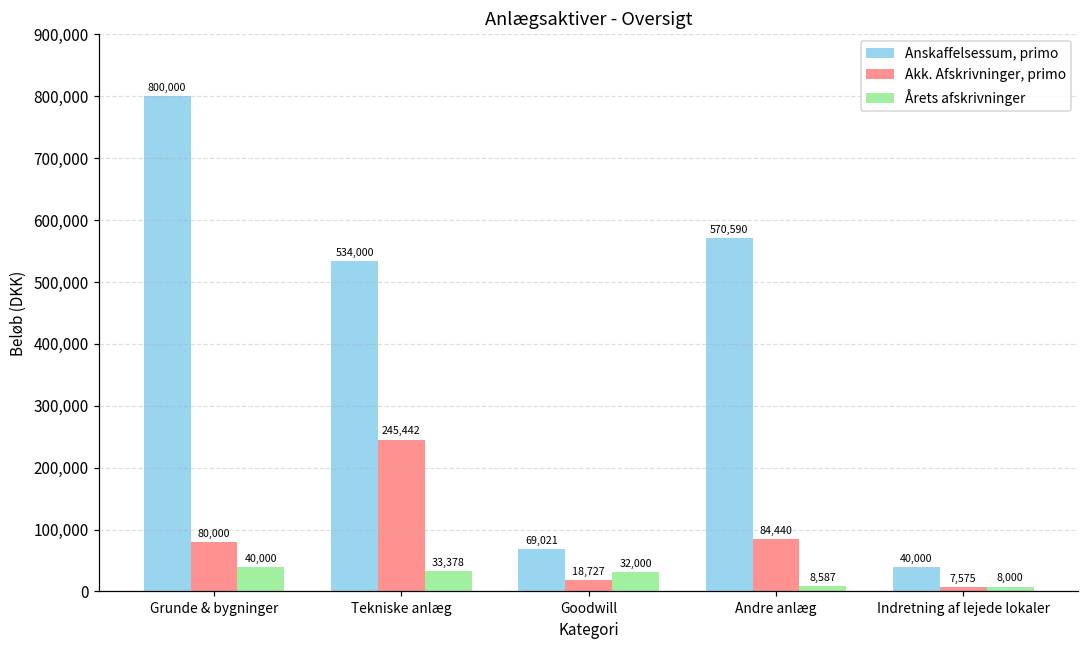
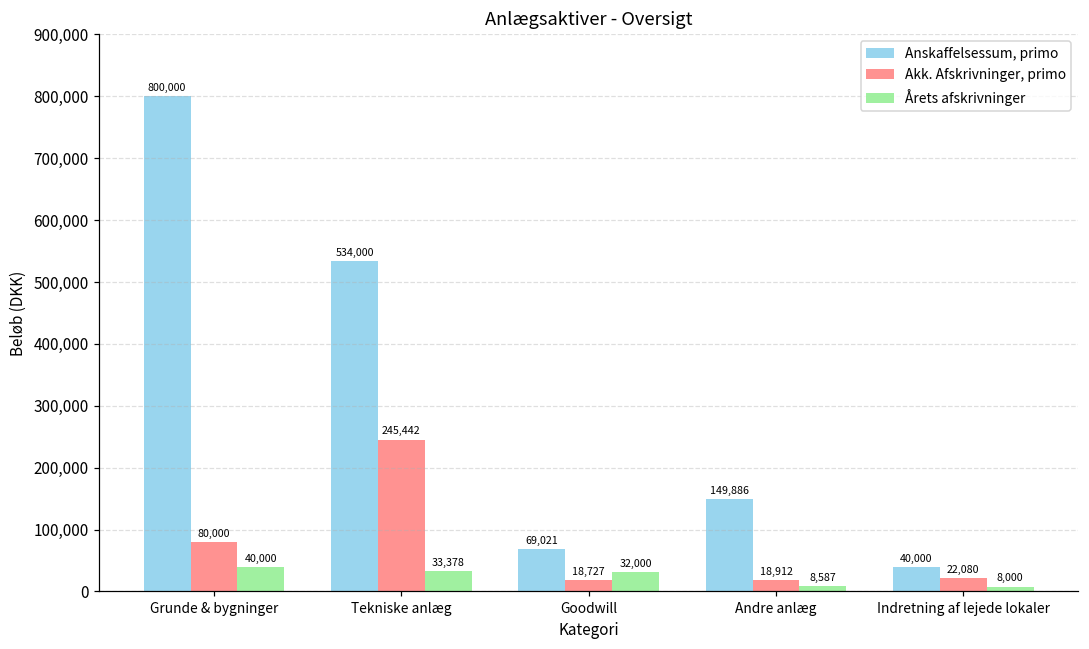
Anskaffelsessum, primo, Andre anlæg: 570,590 -> 149,886
Akk. Afskrivninger, primo, Andre anlæg: 84,440 -> 18,912
Akk. Afskrivninger, primo, Indretning af lejede lokaler: 7,575 -> 22,080
